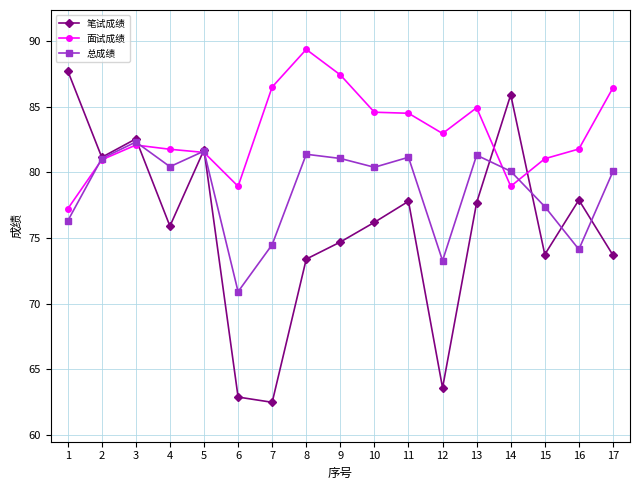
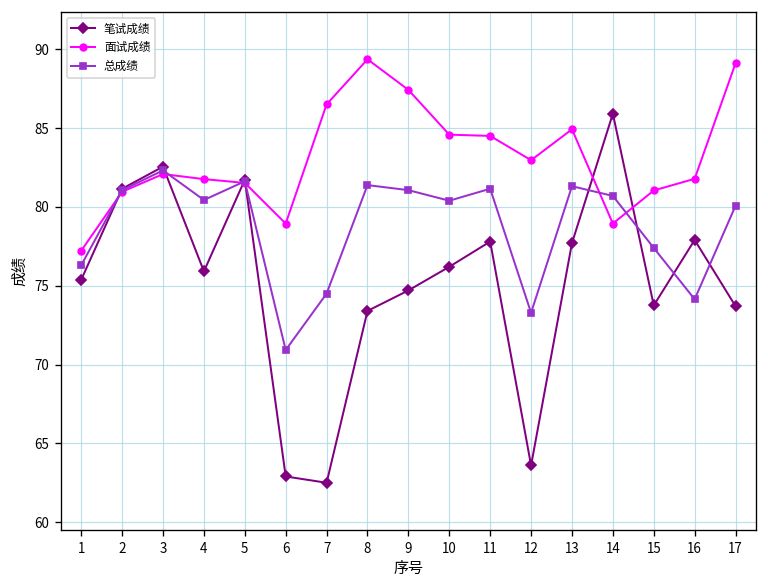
笔试成绩, 1: 87.7 -> 75.4
总成绩, 14: 80.1 -> 80.7
面试成绩, 17: 86.4 -> 89.1
